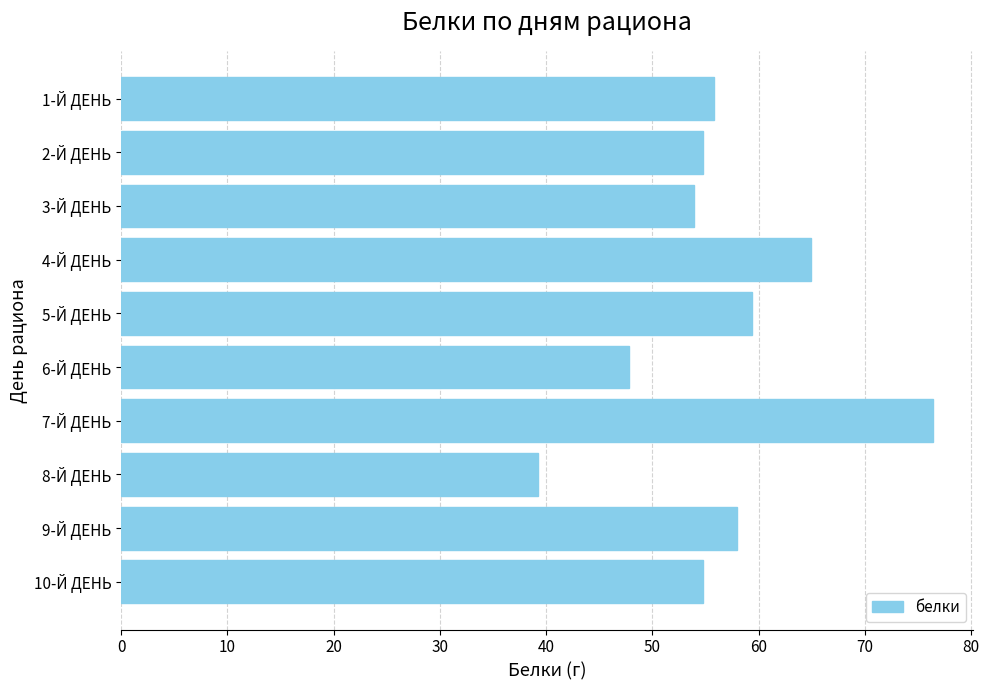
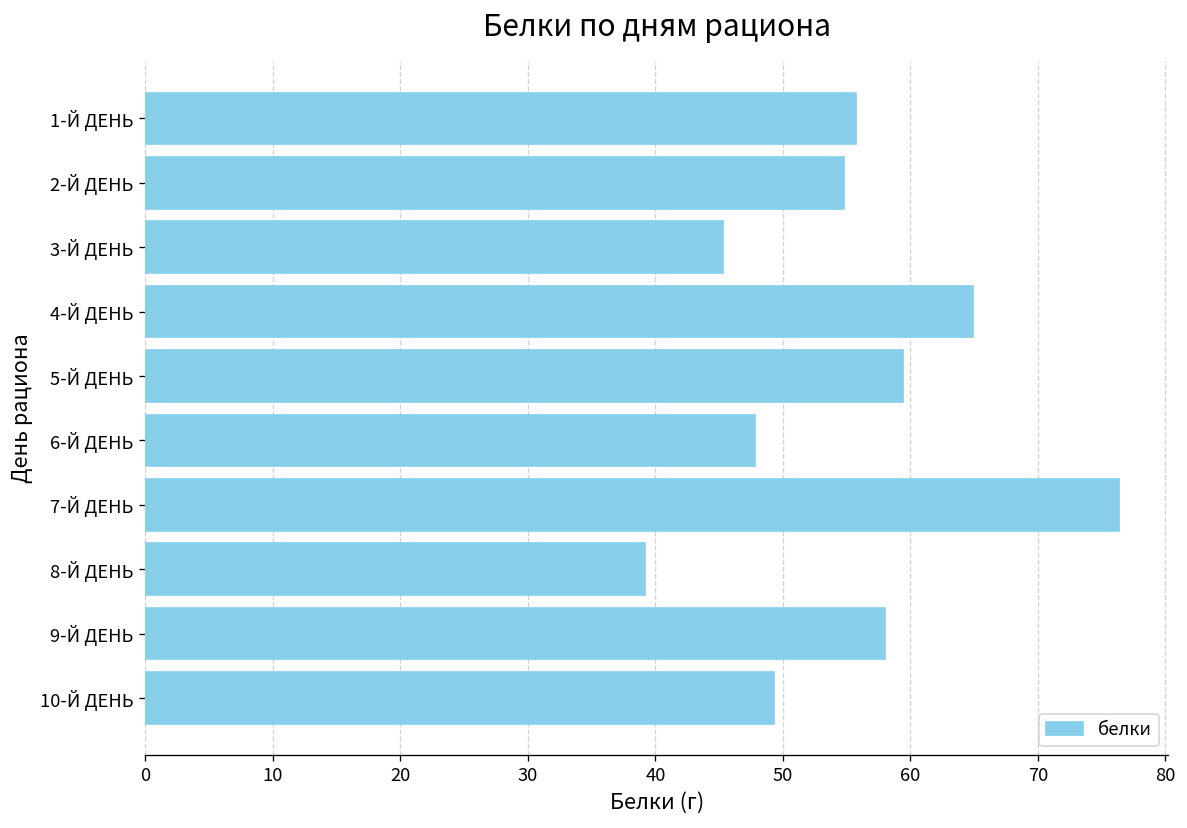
3-Й ДЕНЬ: 53.9 -> 45.3
10-Й ДЕНЬ: 54.8 -> 49.3
